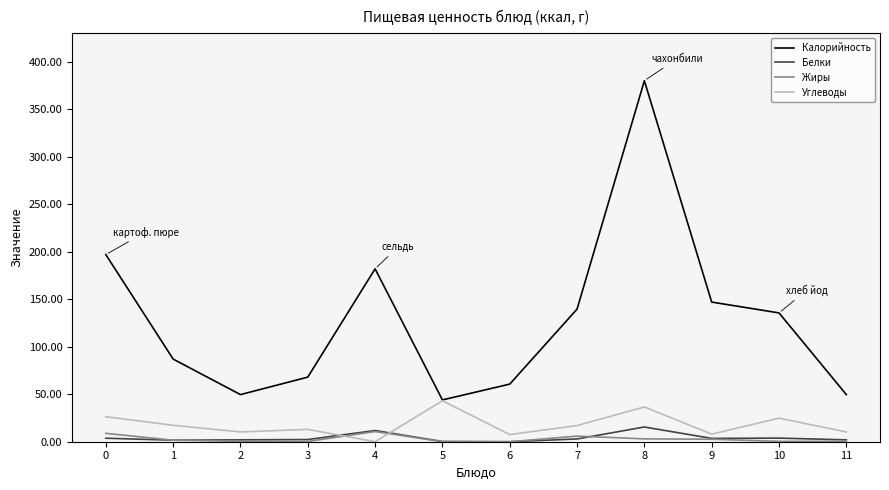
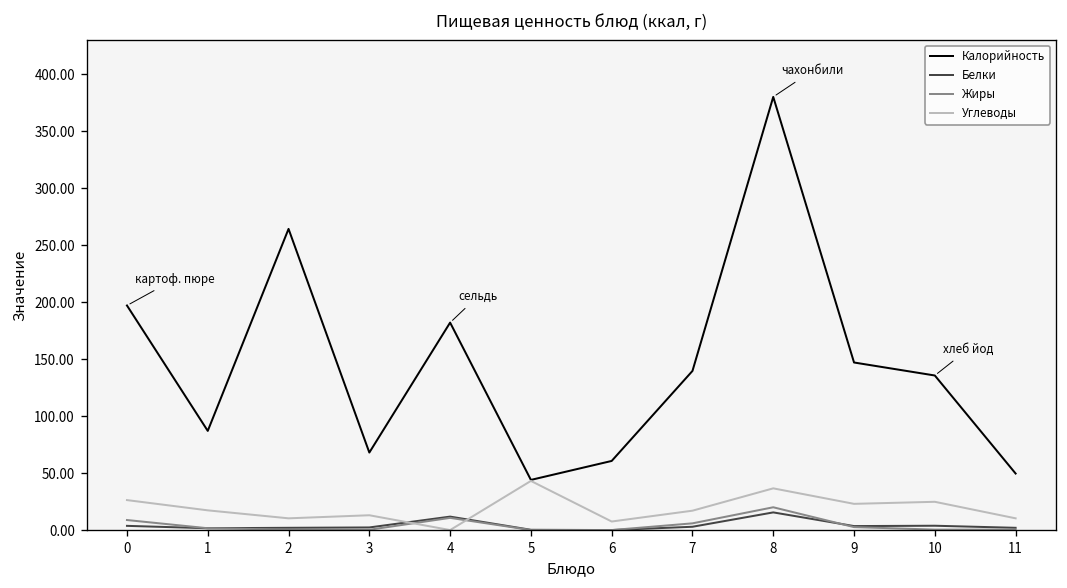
Калорийность, 2: 50 -> 260
Жиры, 8: 0 -> 20
Углеводы, 9: 10 -> 20
